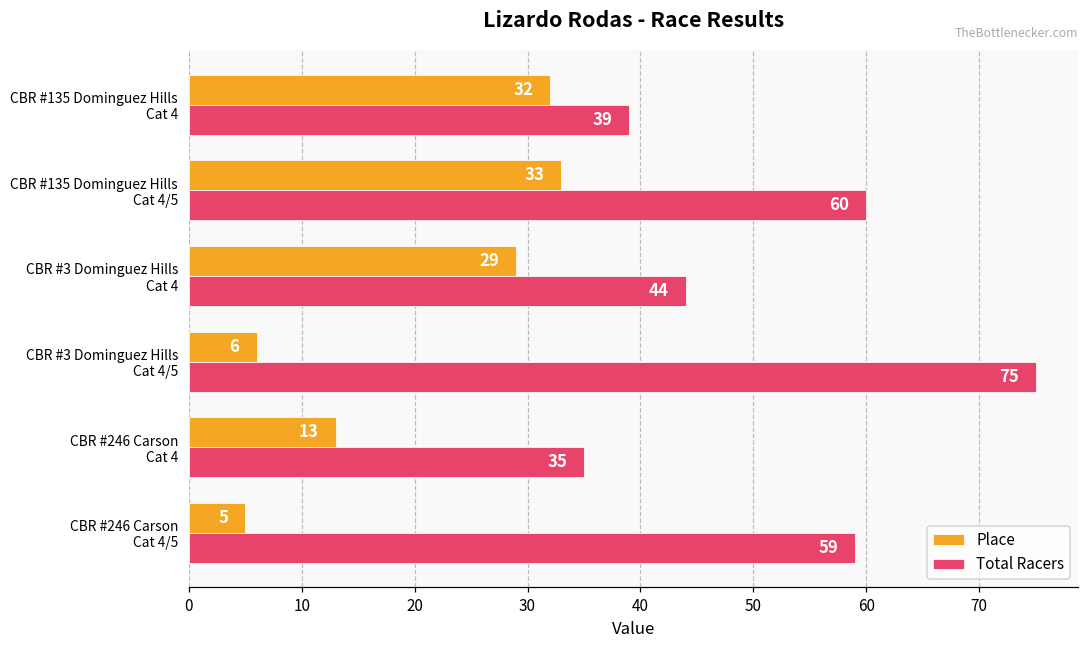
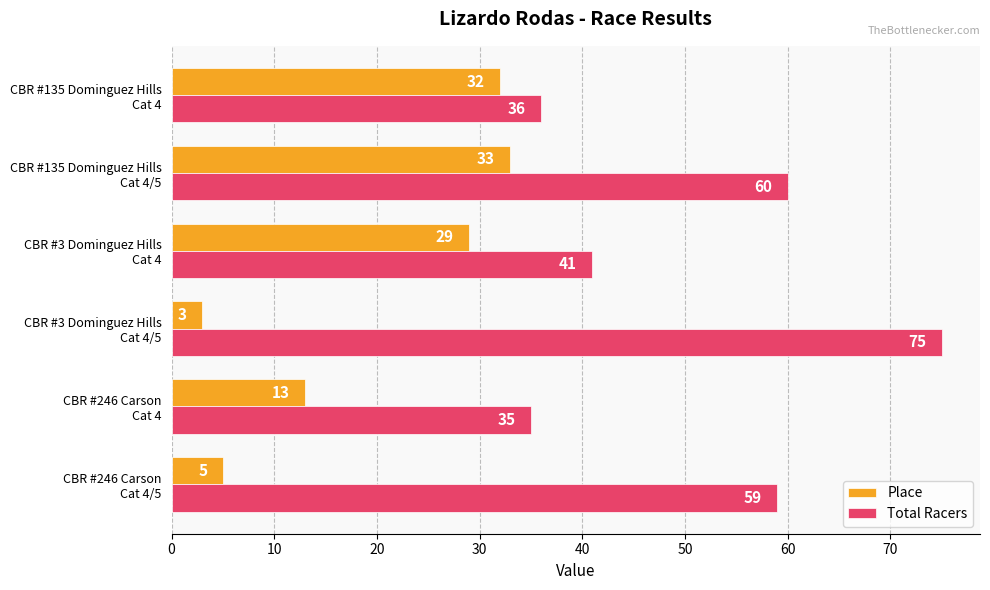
Total Racers, CBR #135 Dominguez Hills Cat 4: 39 -> 36
Total Racers, CBR #3 Dominguez Hills Cat 4: 44 -> 41
Place, CBR #3 Dominguez Hills Cat 4/5: 6 -> 3
